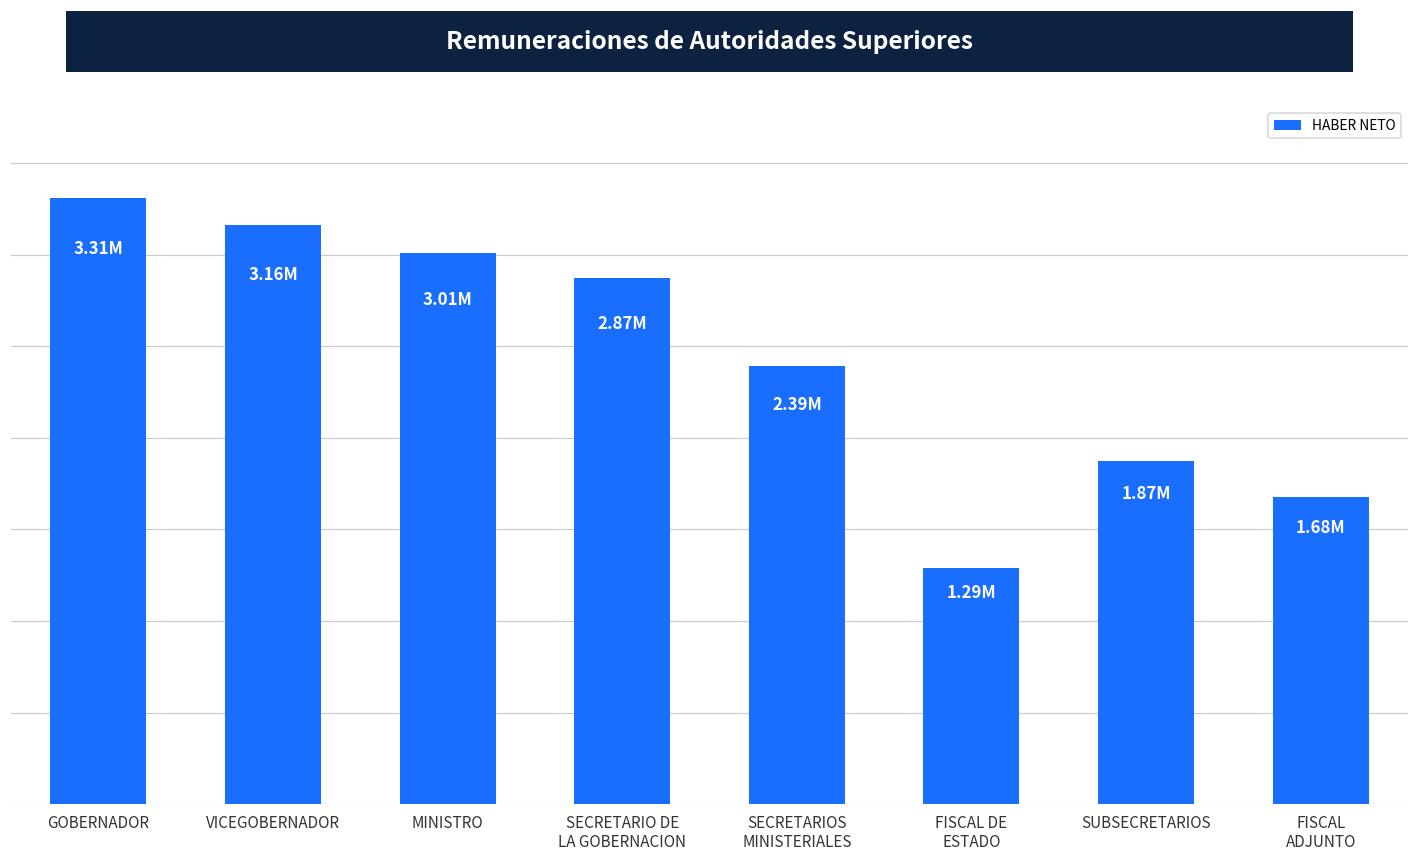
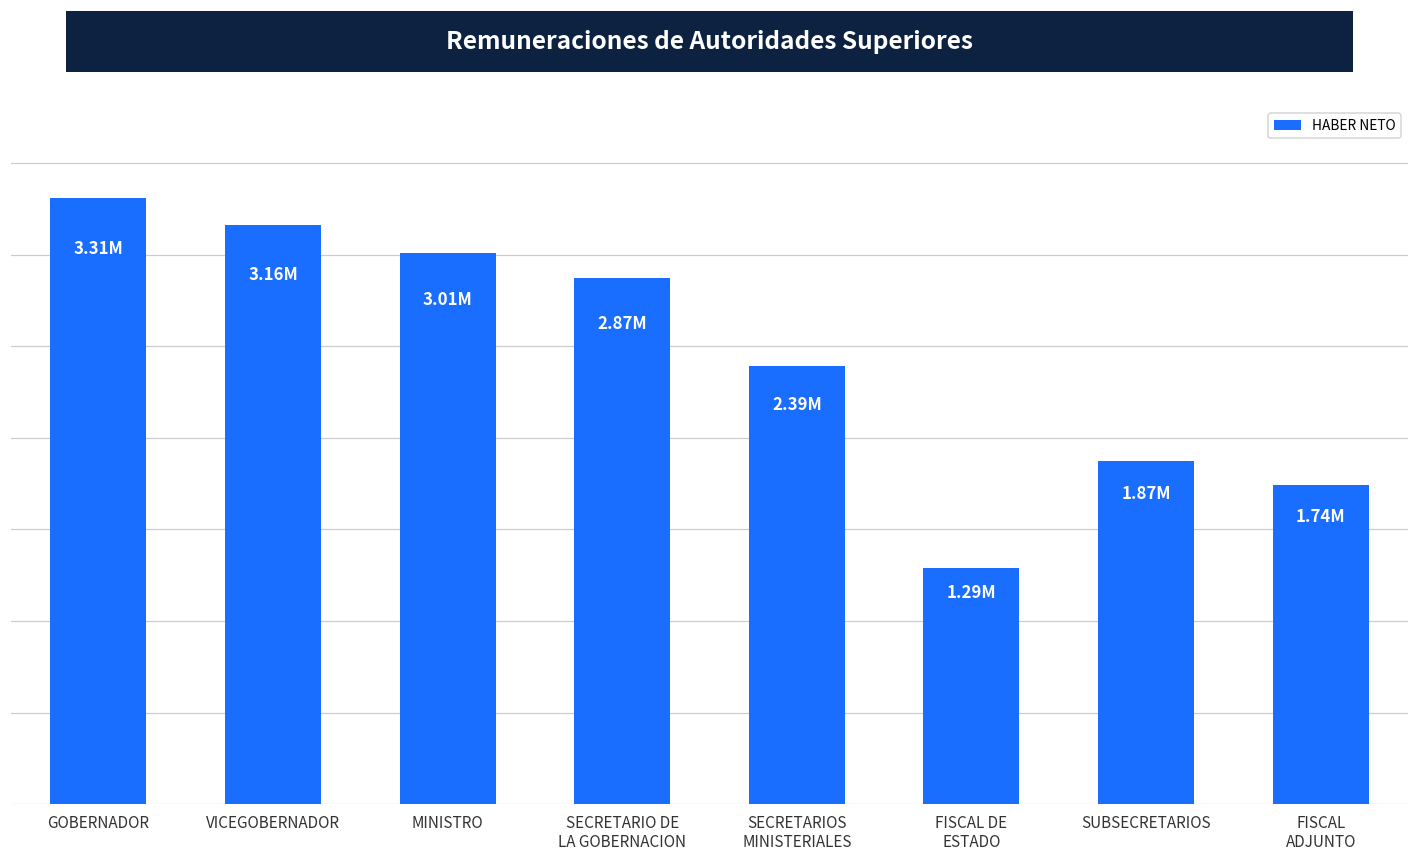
FISCAL ADJUNTO: 1.68M -> 1.74M
